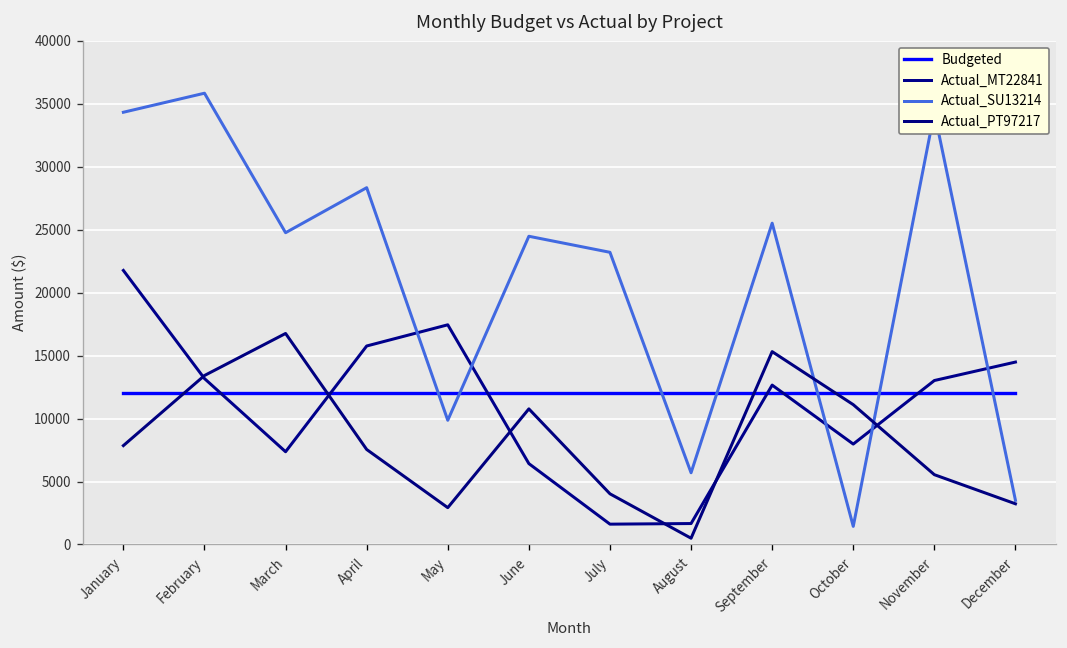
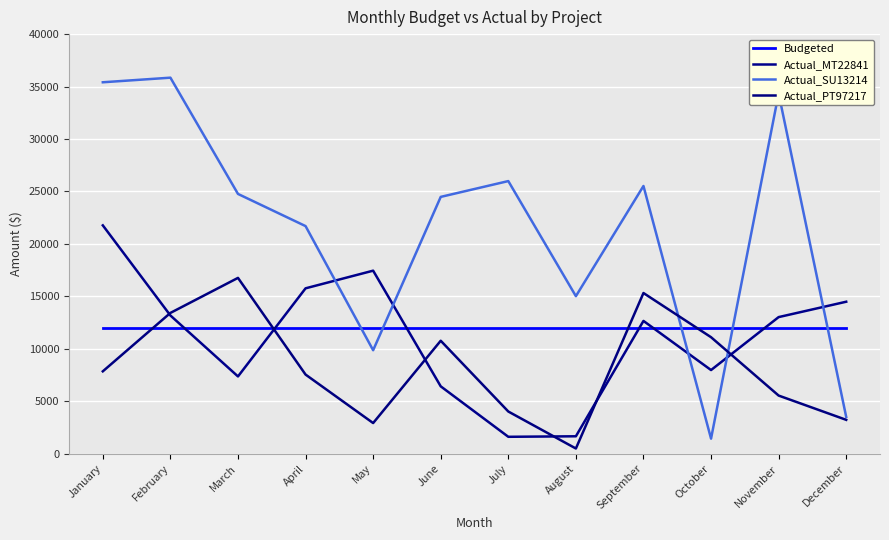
Actual_SU13214, January: 34300 -> 35400
Actual_SU13214, April: 28300 -> 21700
Actual_SU13214, July: 23200 -> 26000
Actual_SU13214, August: 5700 -> 15000
